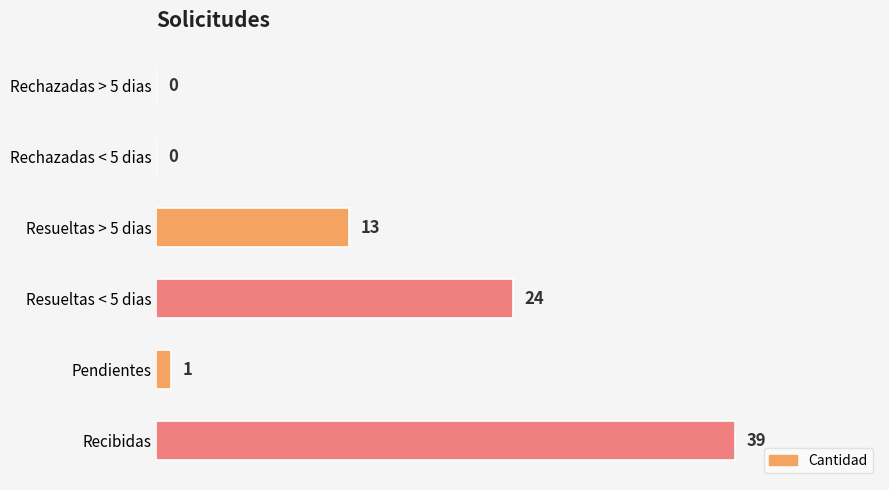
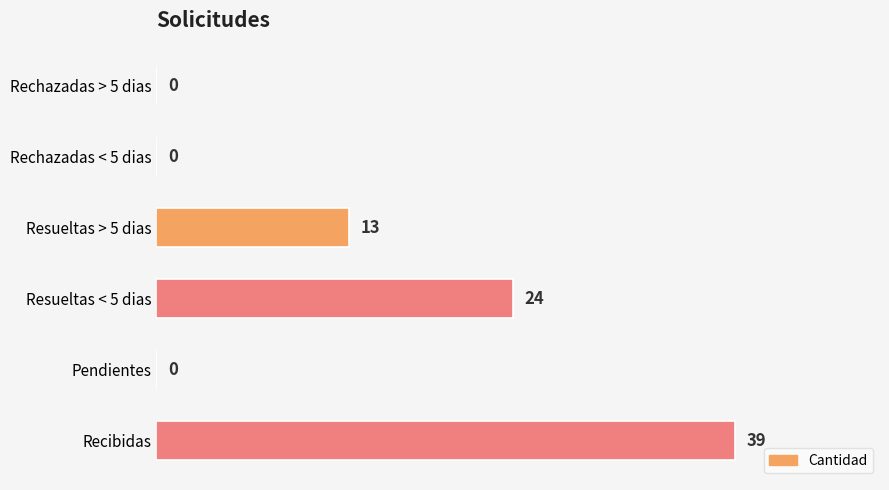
Pendientes: 1 -> 0
